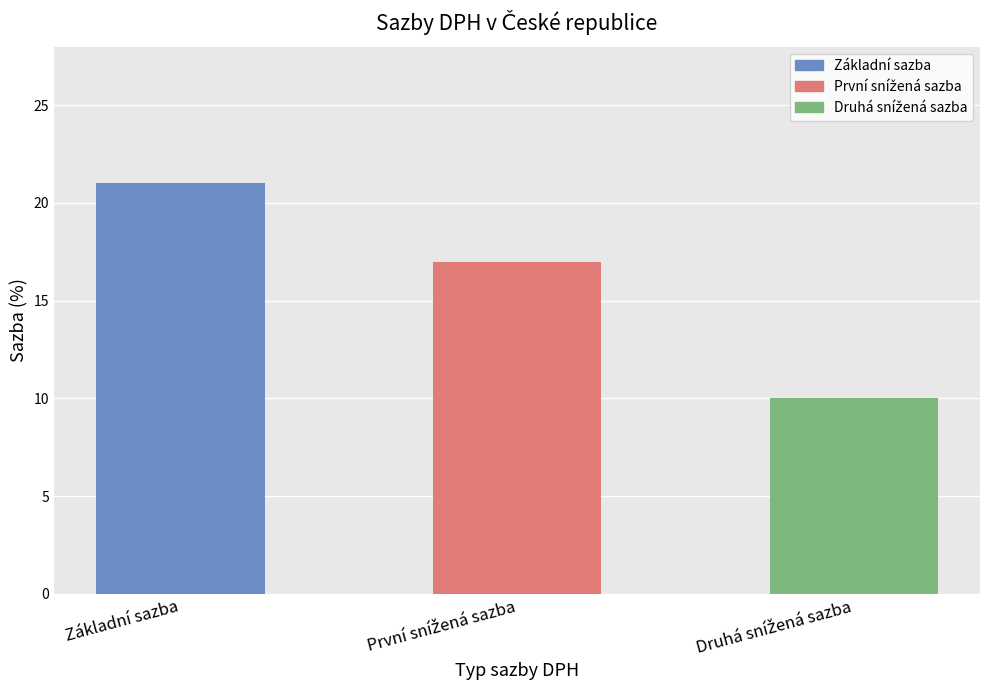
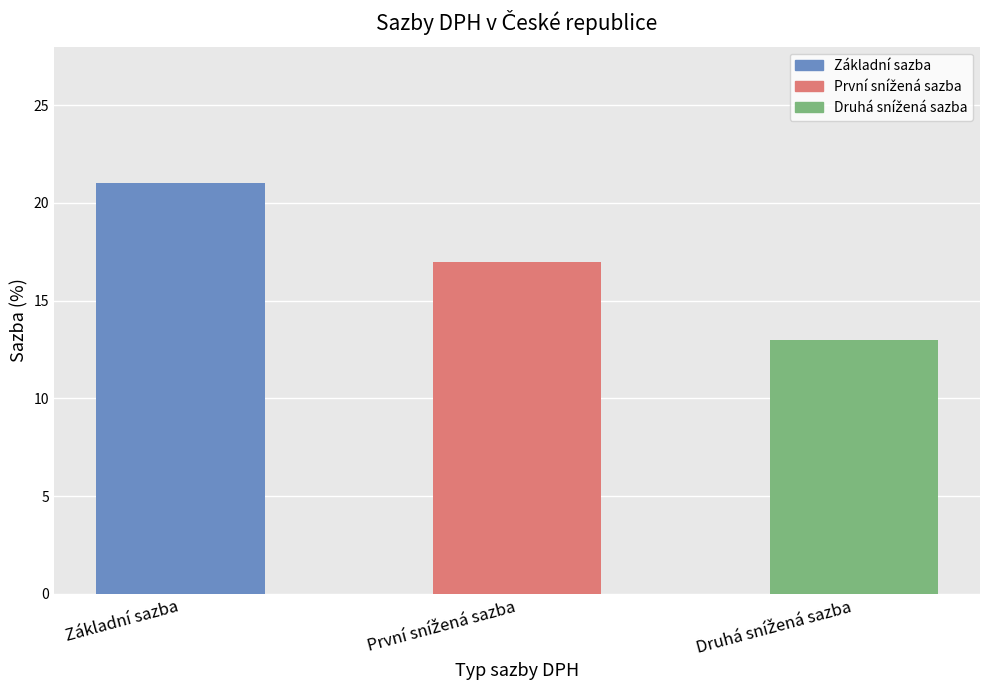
Druhá snížená sazba: 10 -> 13
